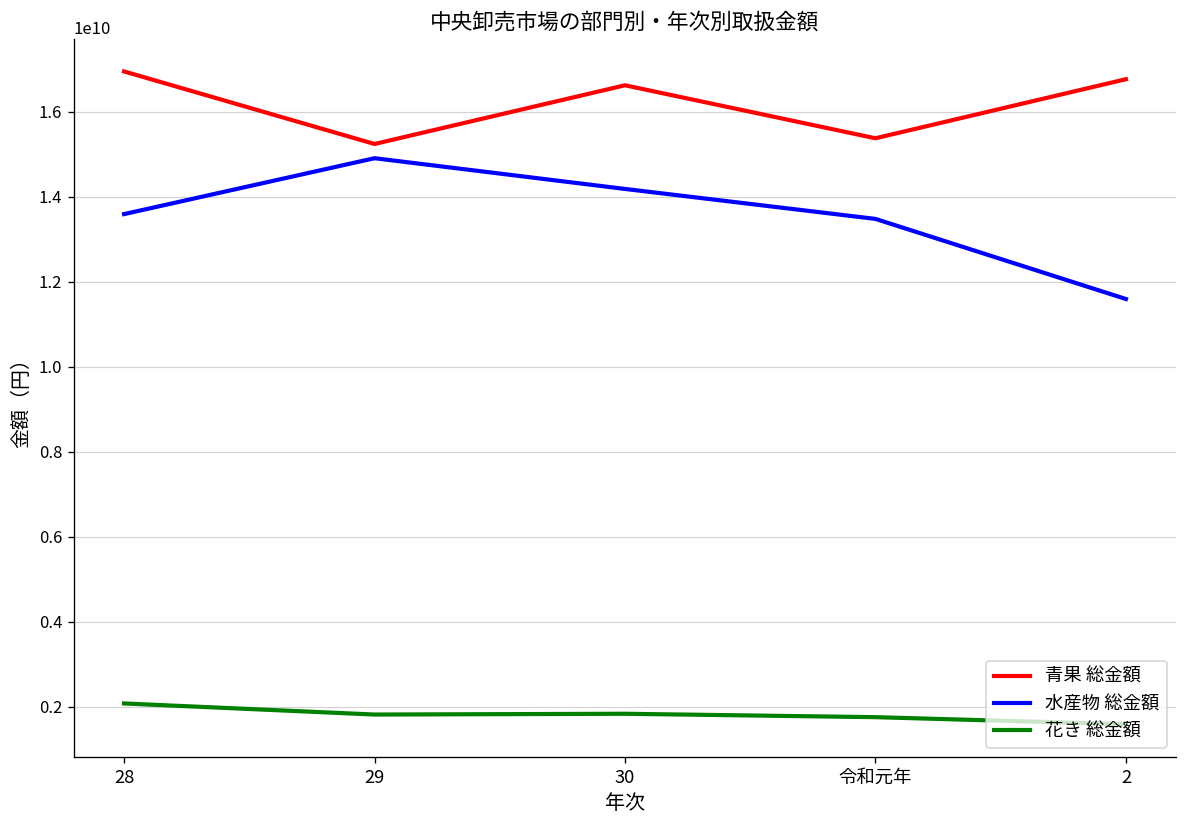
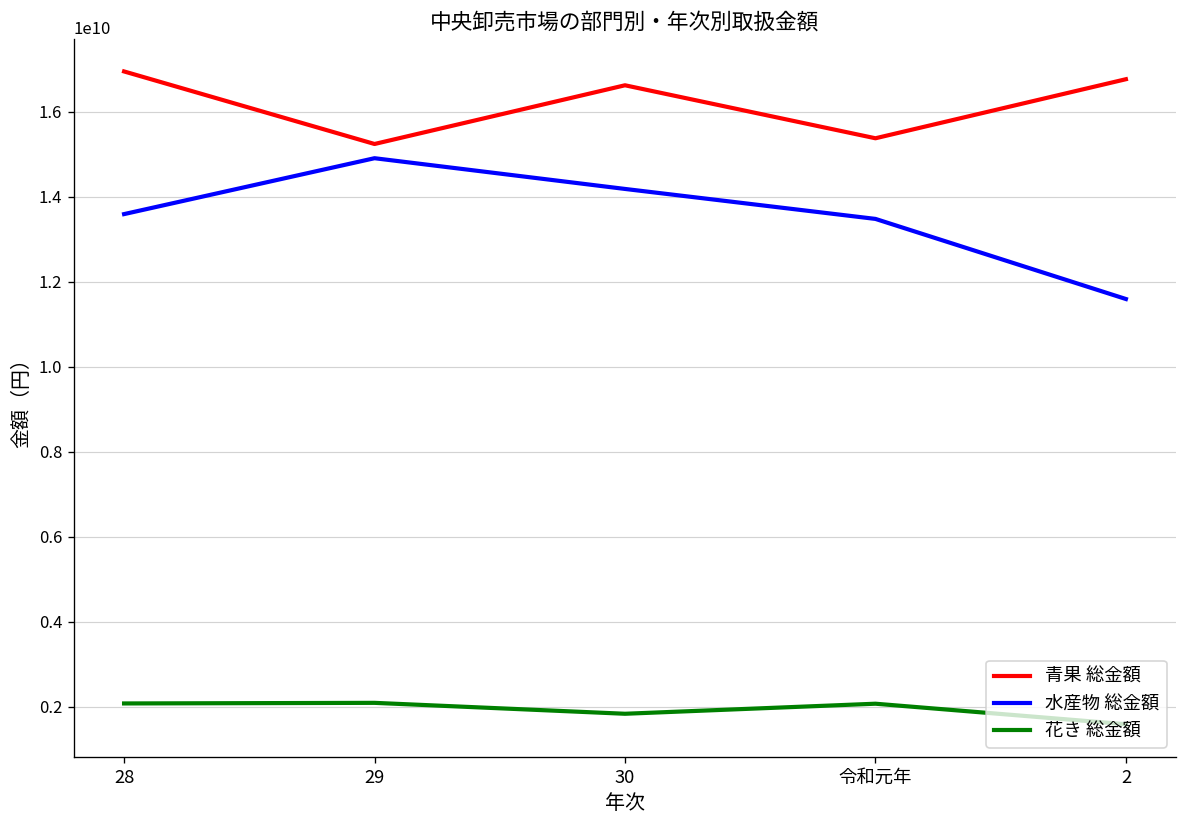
花き 総金額, 29: 1800000000 -> 2100000000
花き 総金額, 令和元年: 1800000000 -> 2100000000
